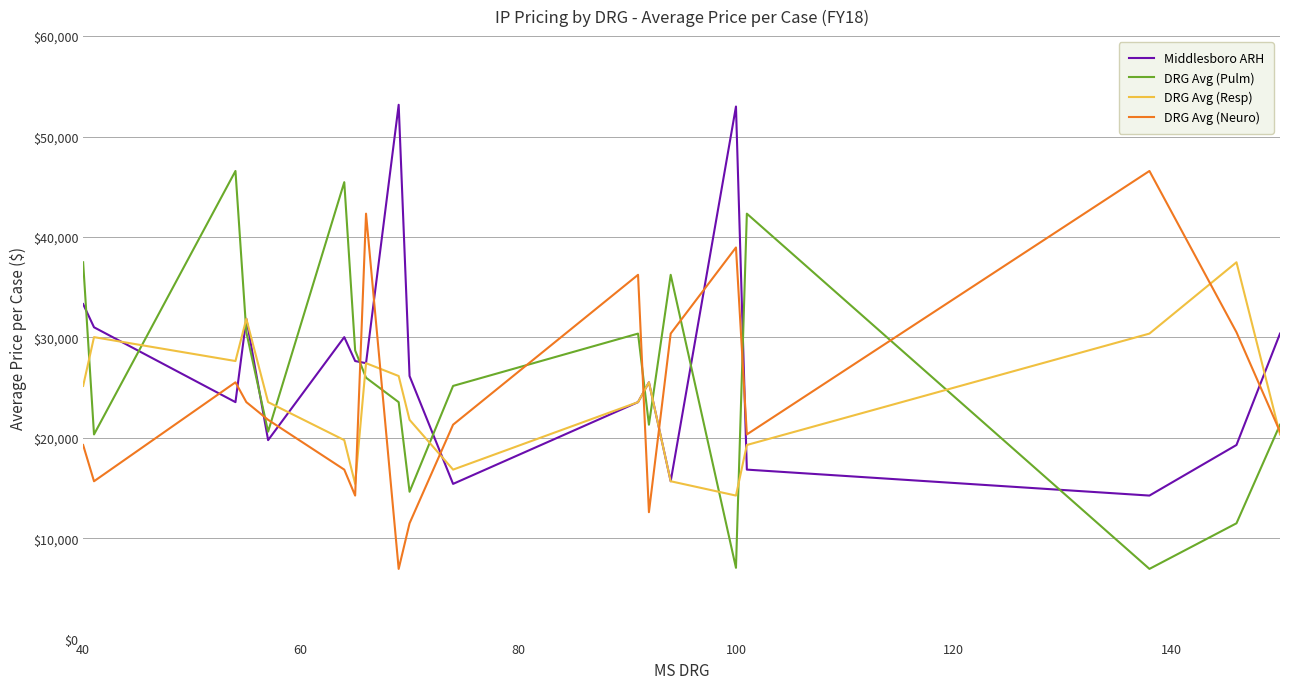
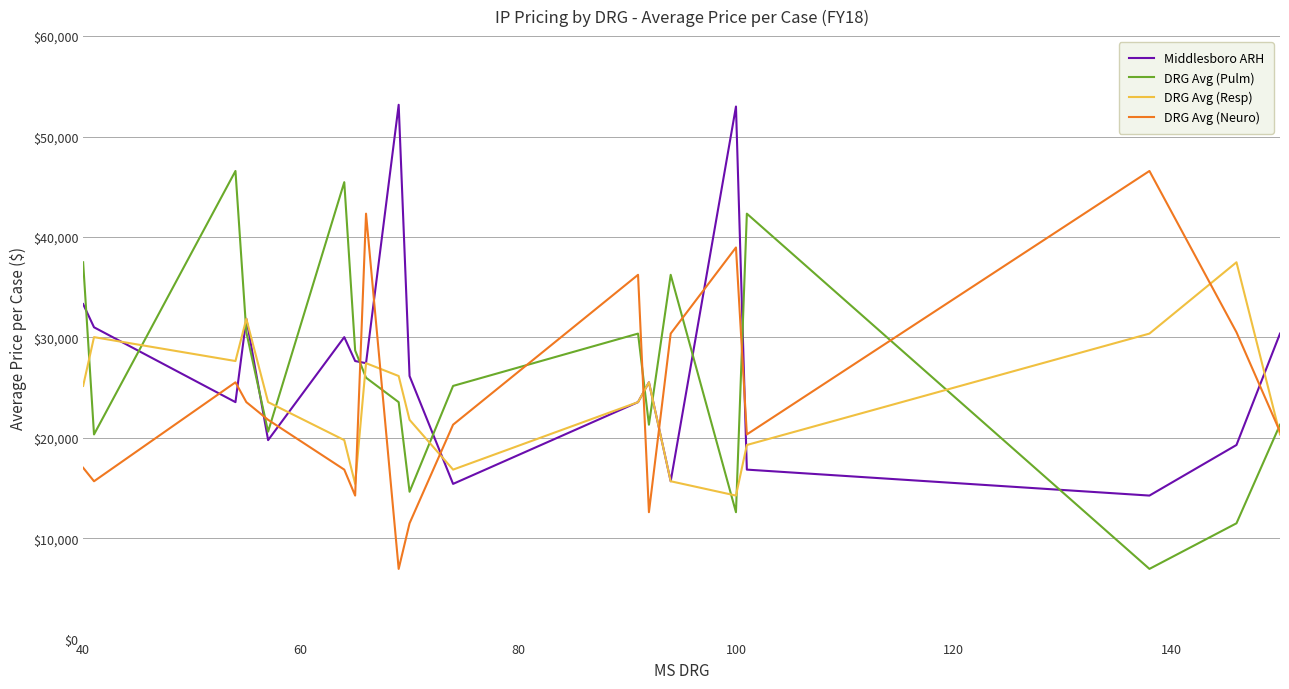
DRG Avg (Neuro), 40: $19,300 -> $17,000
DRG Avg (Pulm), 100: $7,000 -> $12,600
